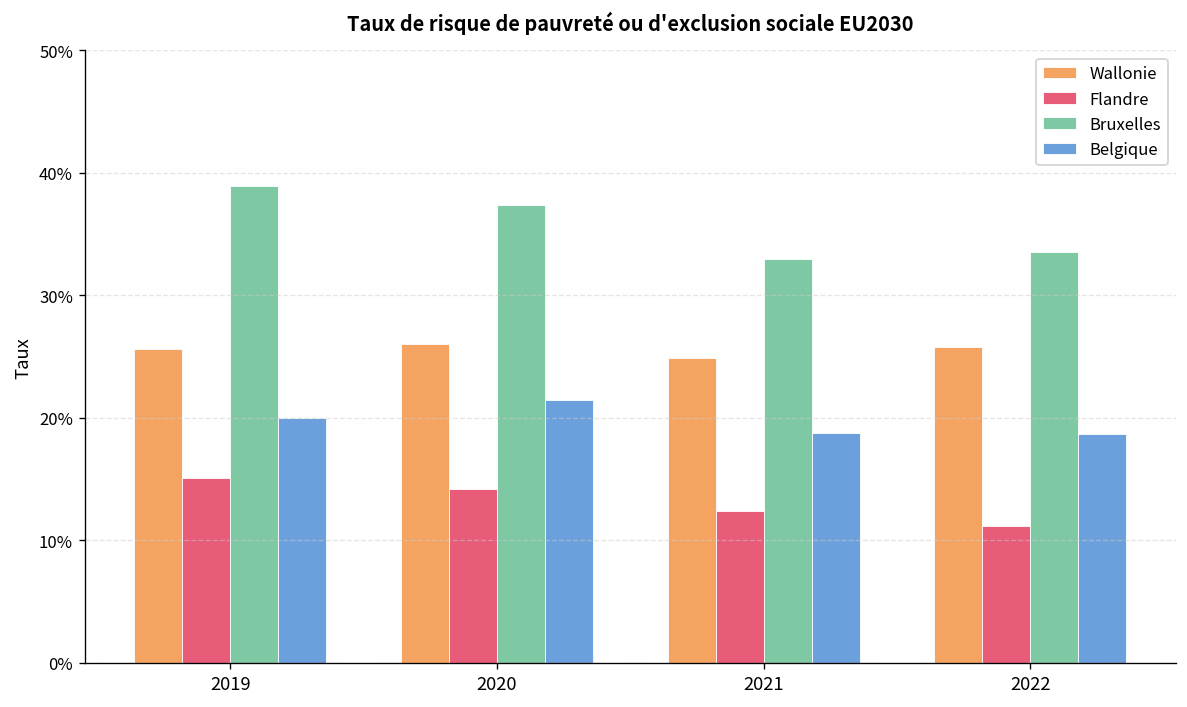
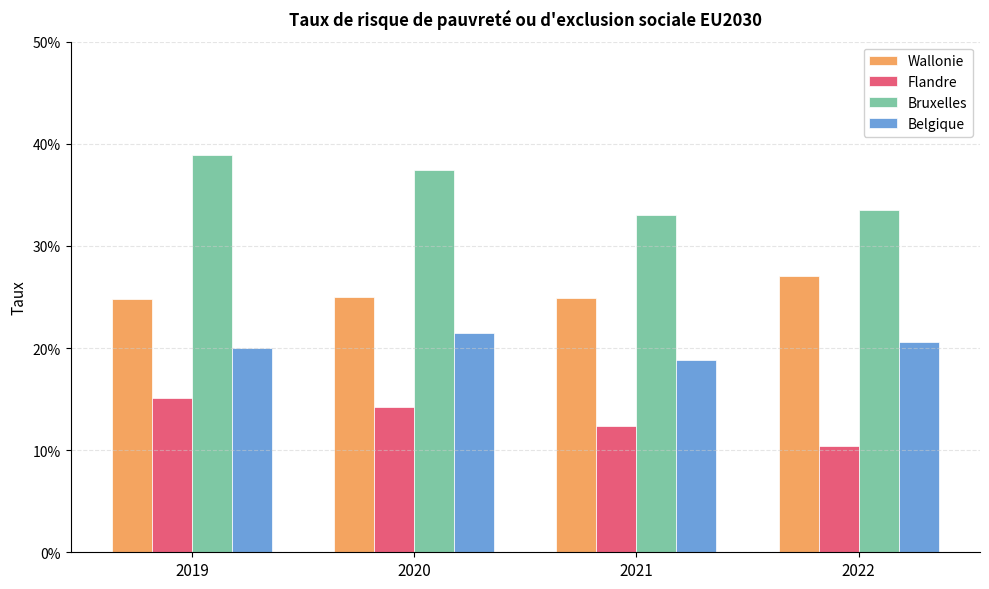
Wallonie, 2019: 25.6% -> 24.8%
Wallonie, 2020: 26.0% -> 25.0%
Wallonie, 2022: 25.8% -> 27.1%
Flandre, 2022: 11.2% -> 10.4%
Belgique, 2022: 18.7% -> 20.6%
